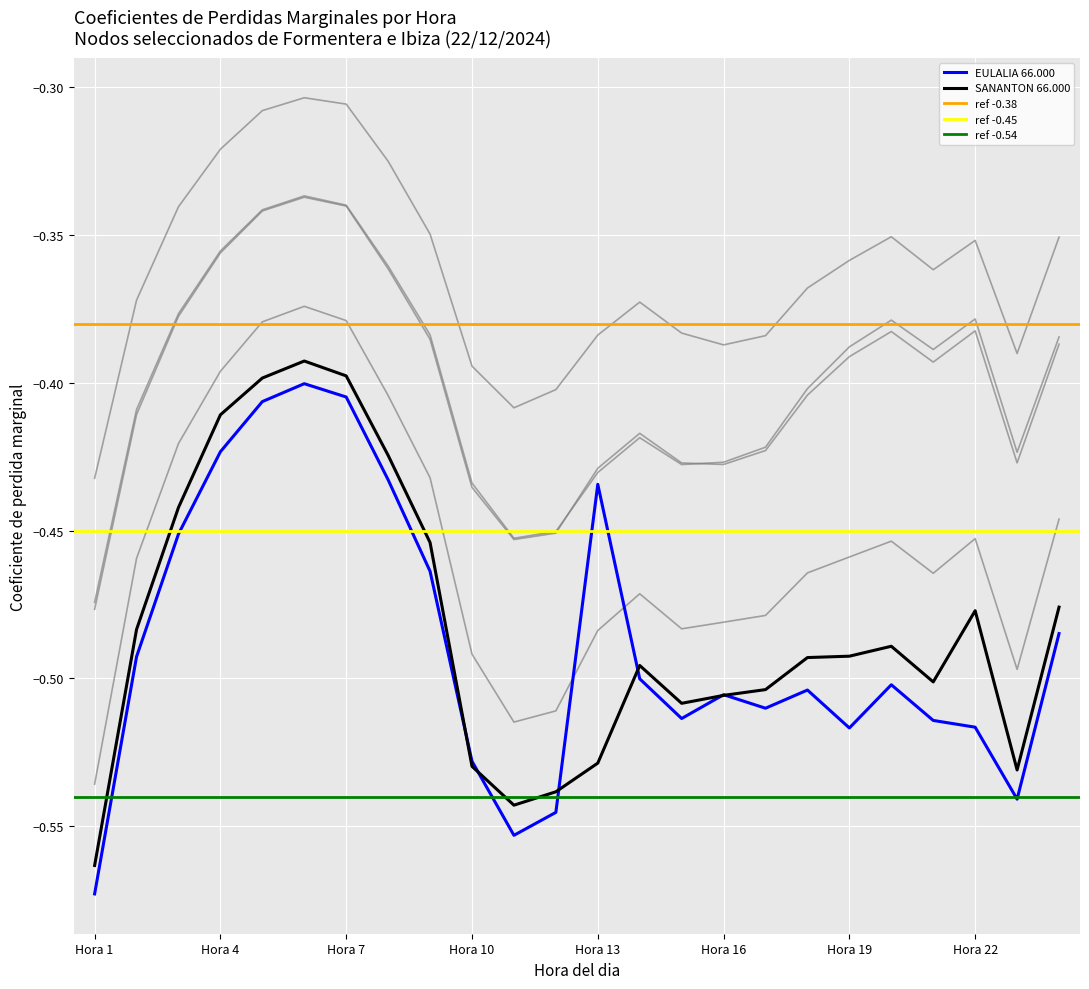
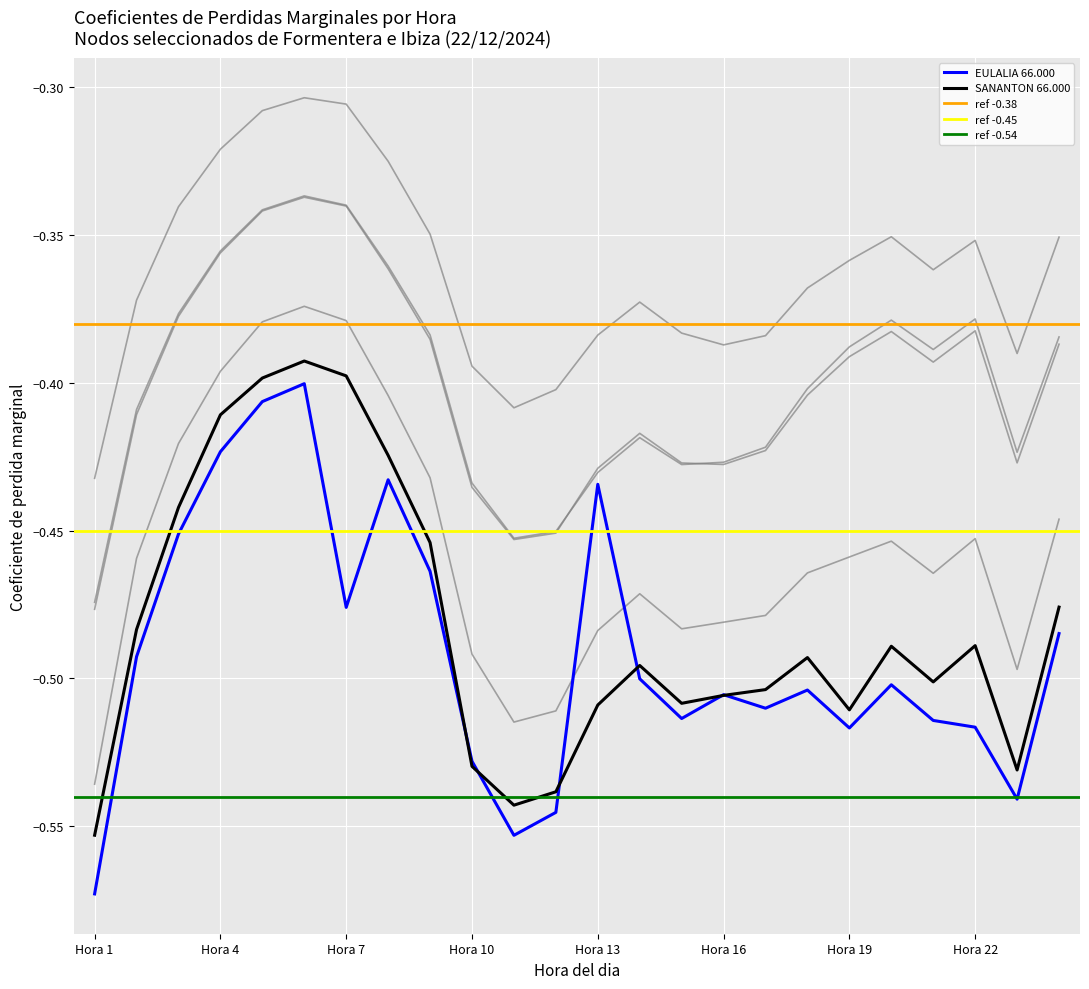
SANANTON 66.000, Hora 1: -0.563 -> -0.553
EULALIA 66.000, Hora 7: -0.405 -> -0.476
SANANTON 66.000, Hora 13: -0.529 -> -0.509
SANANTON 66.000, Hora 19: -0.492 -> -0.511
SANANTON 66.000, Hora 22: -0.477 -> -0.489
